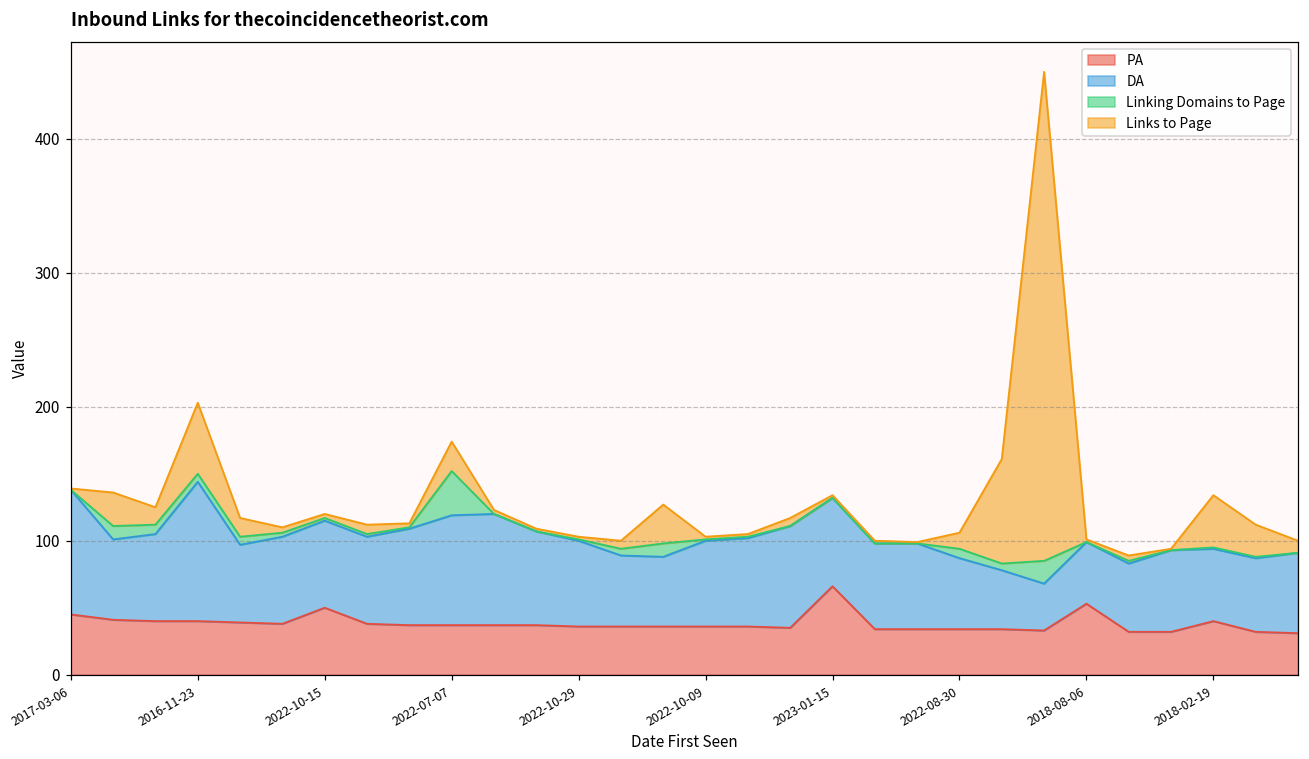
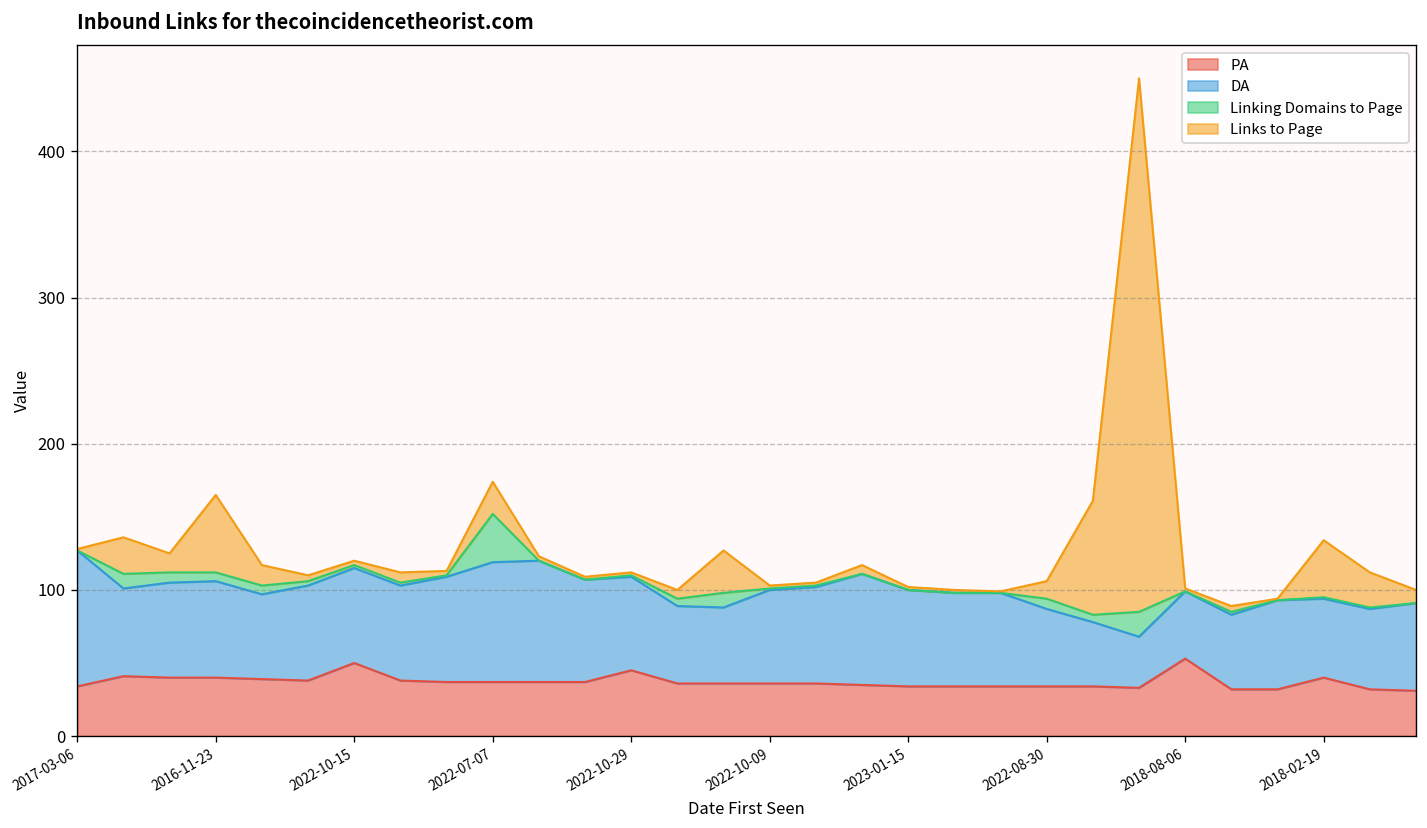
PA, 2017-03-06: 45 -> 34
DA, 2016-11-23: 104 -> 66
PA, 2022-10-29: 36 -> 45
PA, 2023-01-15: 66 -> 34
